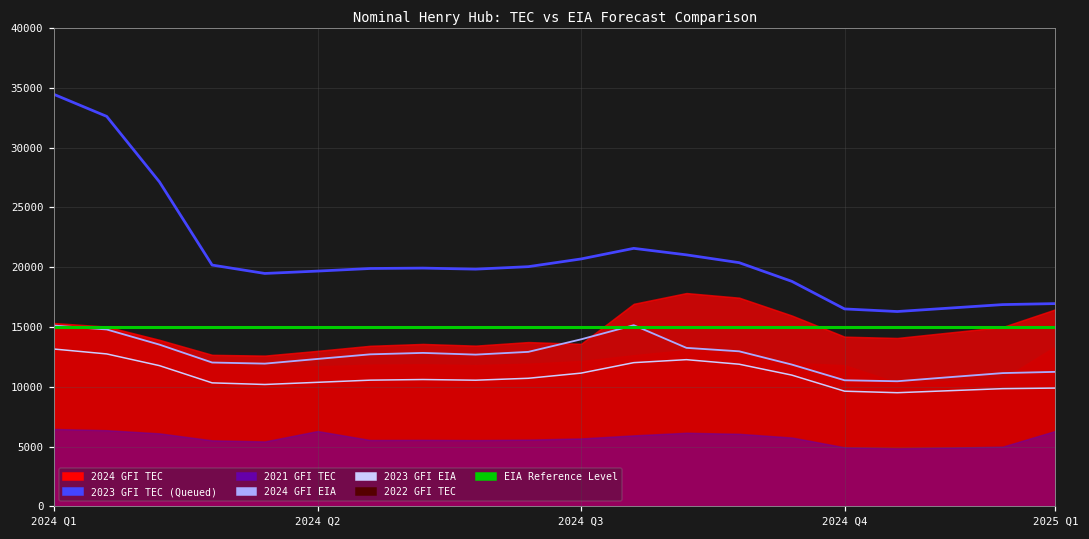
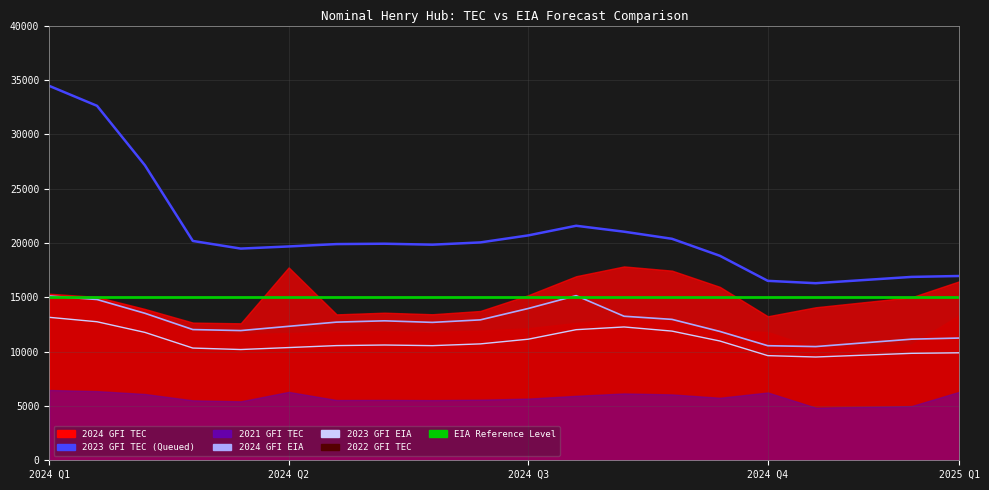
2024 GFI TEC, 2024 Q2: 13000 -> 17700
2024 GFI TEC, 2024 Q3: 13600 -> 15200
2024 GFI TEC, 2024 Q4: 14200 -> 13300
2021 GFI TEC, 2024 Q4: 4900 -> 6200
